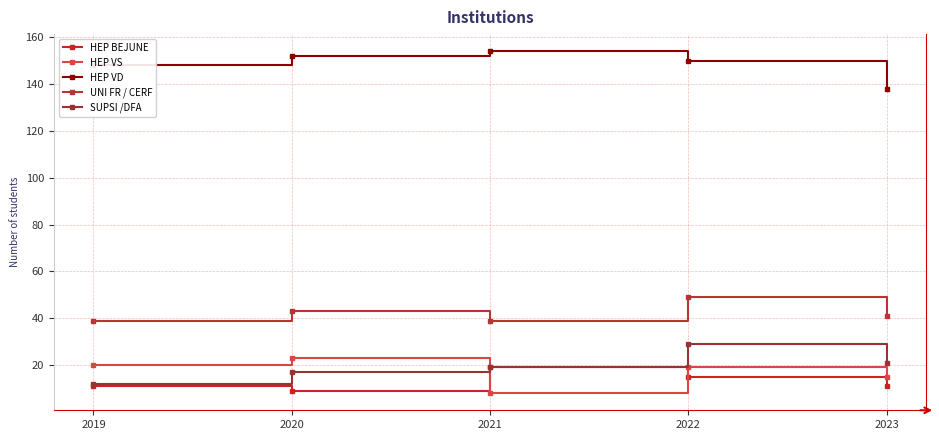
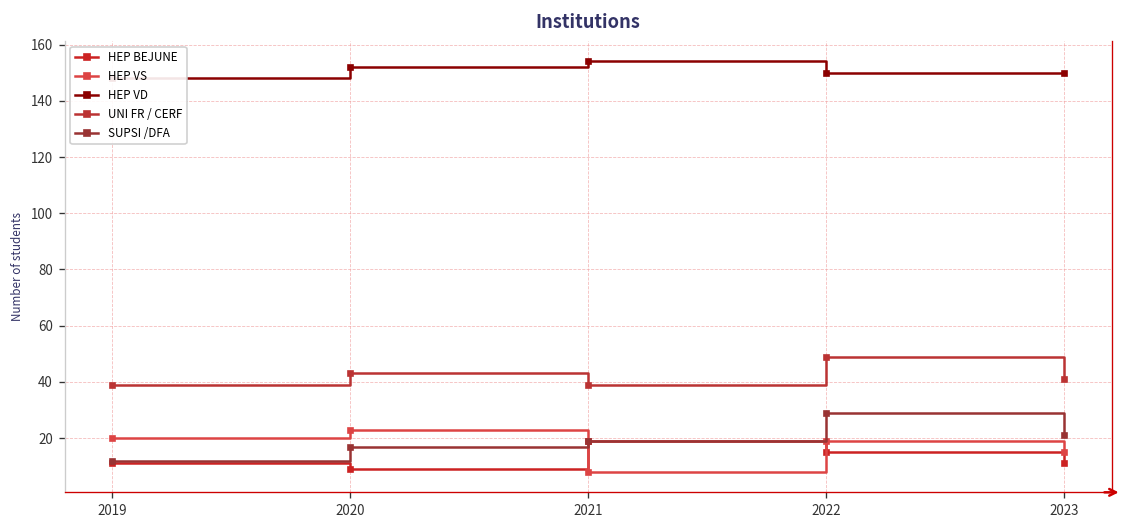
HEP VD, 2023: 138 -> 150
